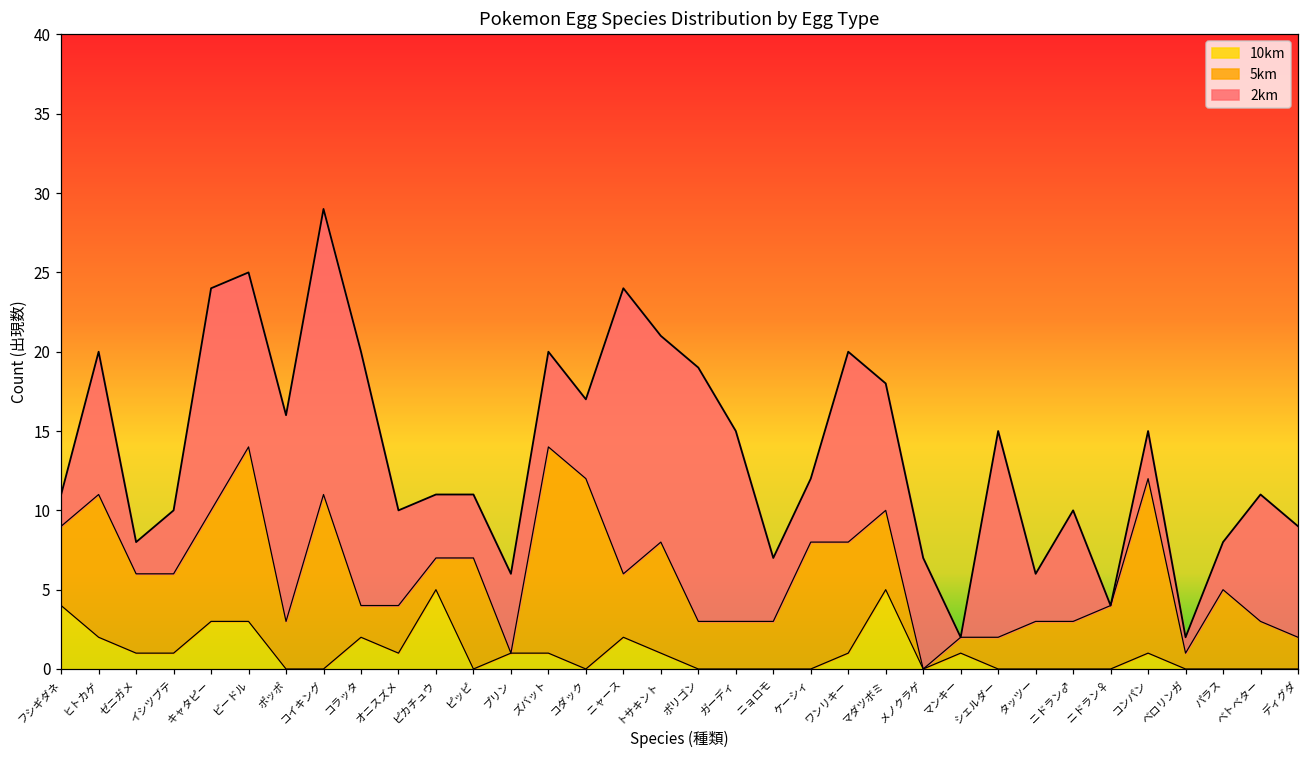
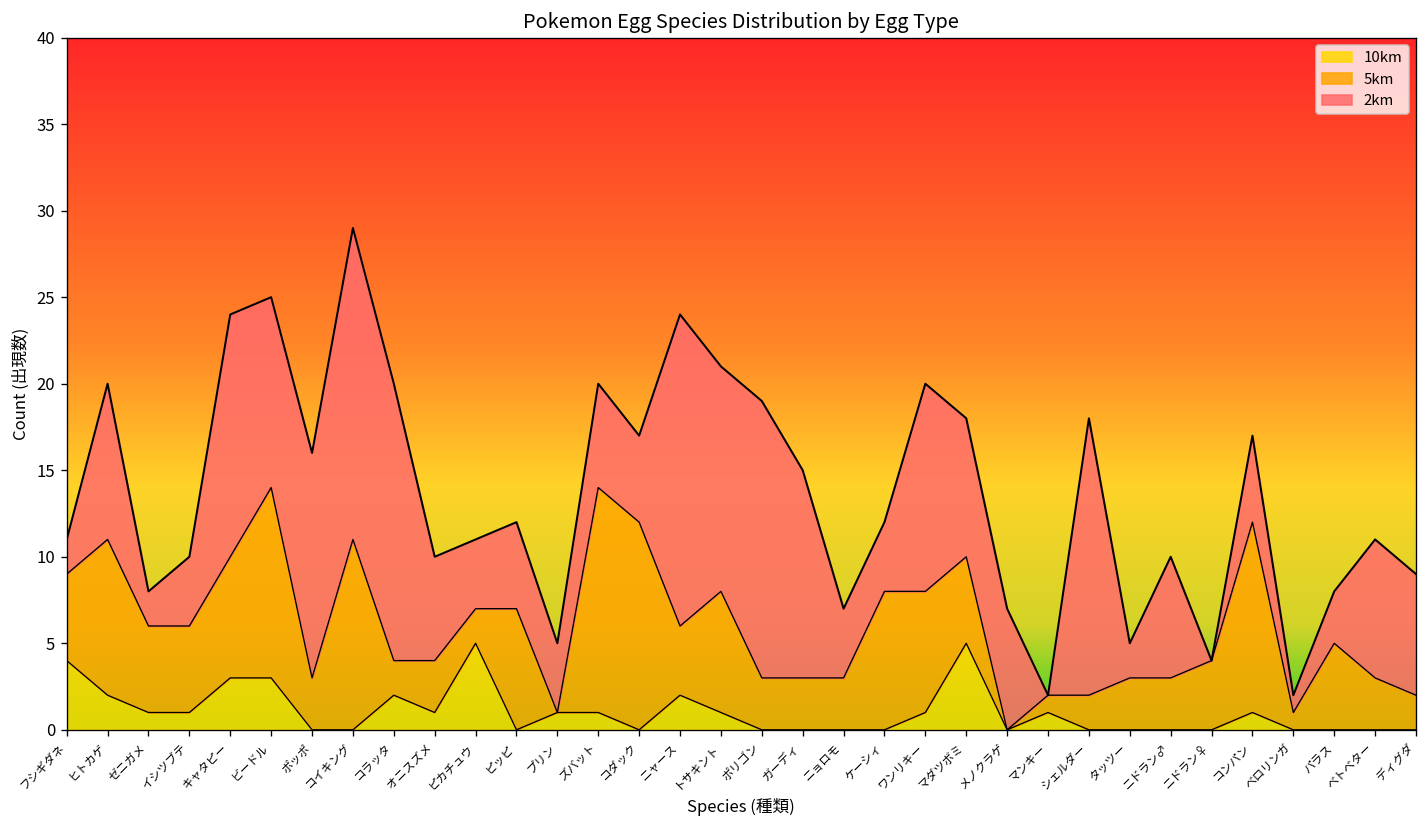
2km, ピッピ: 4 -> 5
2km, プリン: 5 -> 4
2km, シェルダー: 13 -> 16
2km, タッツー: 3 -> 2
2km, コンパン: 3 -> 5
